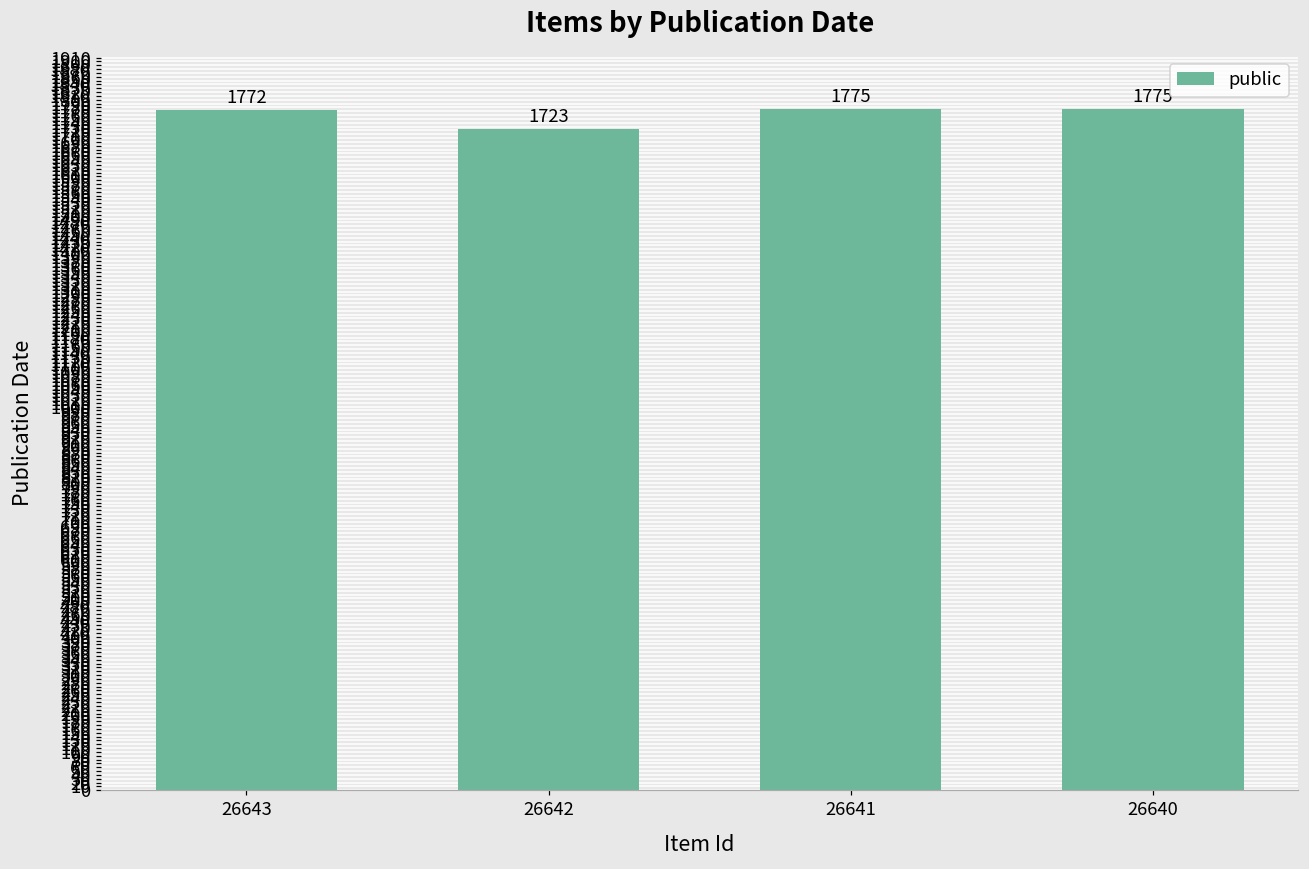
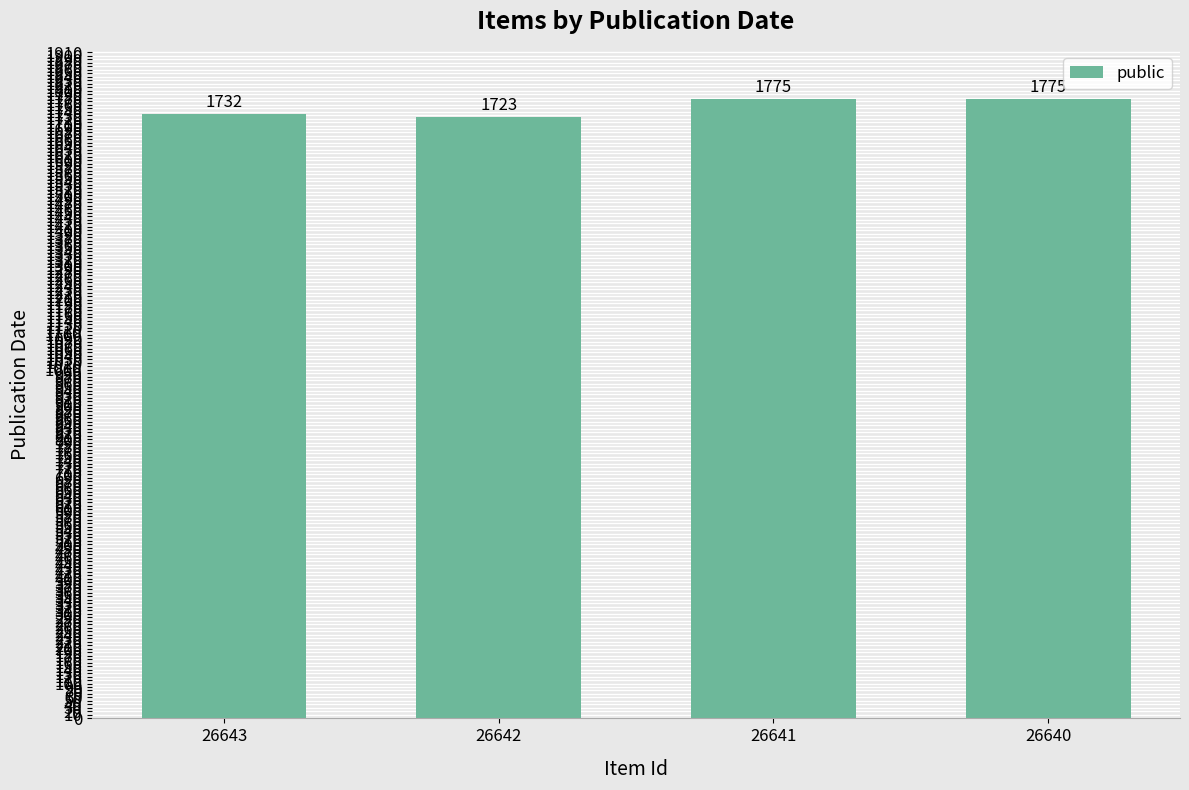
26643: 1772 -> 1732
